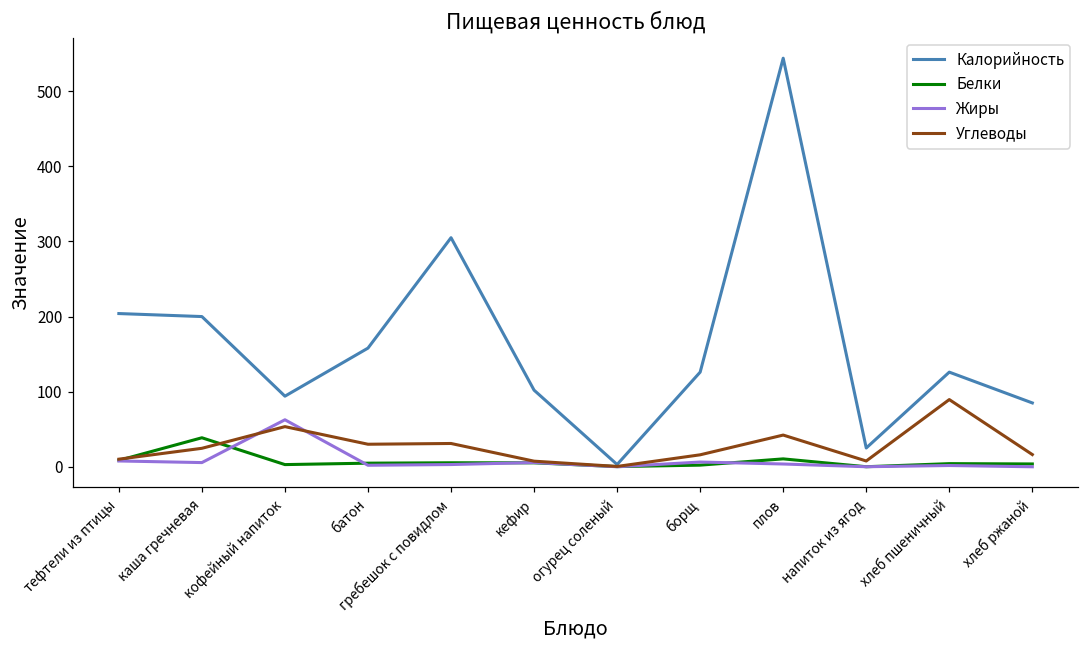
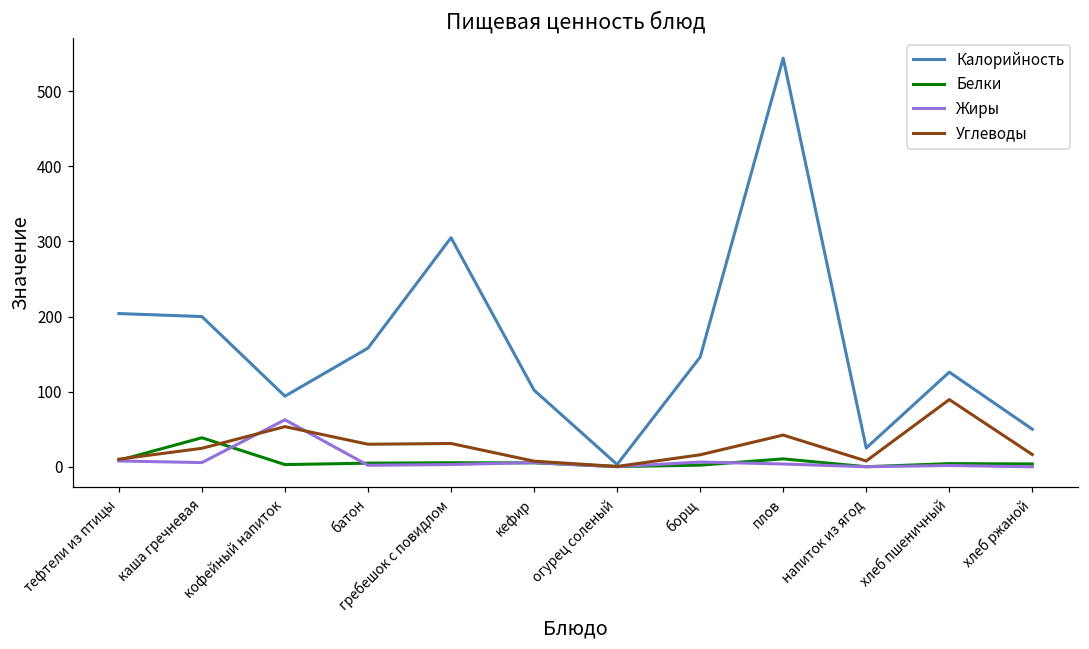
Калорийность, борщ: 130 -> 150
Калорийность, хлеб ржаной: 90 -> 50
